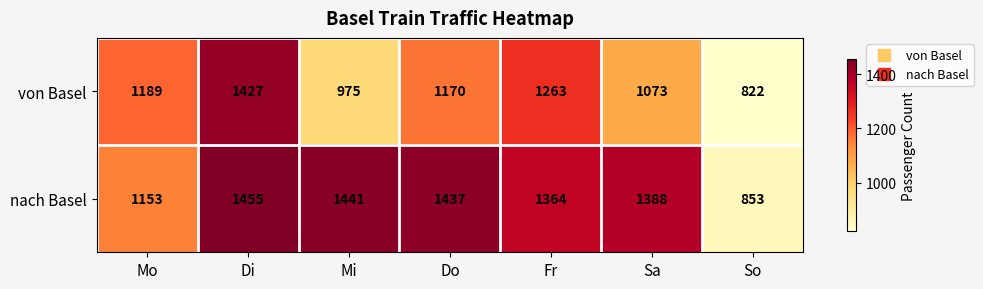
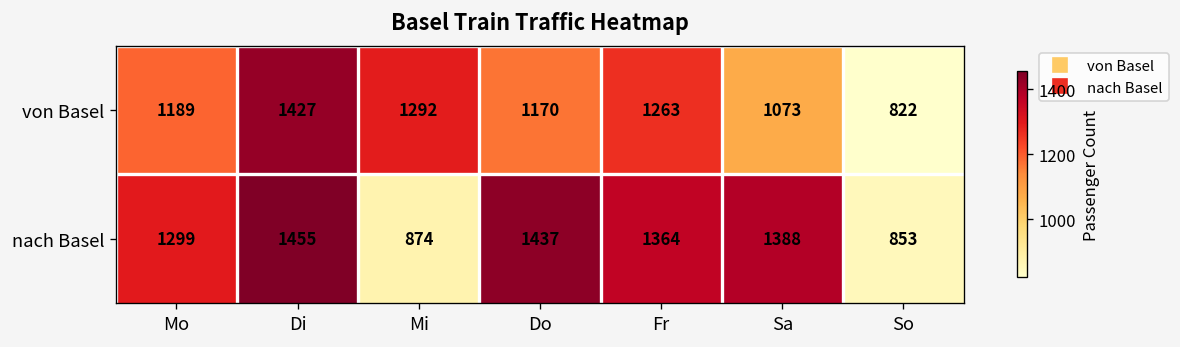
von Basel, Mi: 975 -> 1292
nach Basel, Mo: 1153 -> 1299
nach Basel, Mi: 1441 -> 874
